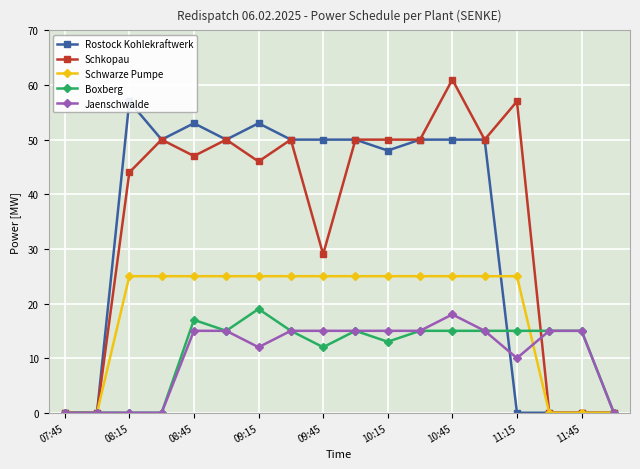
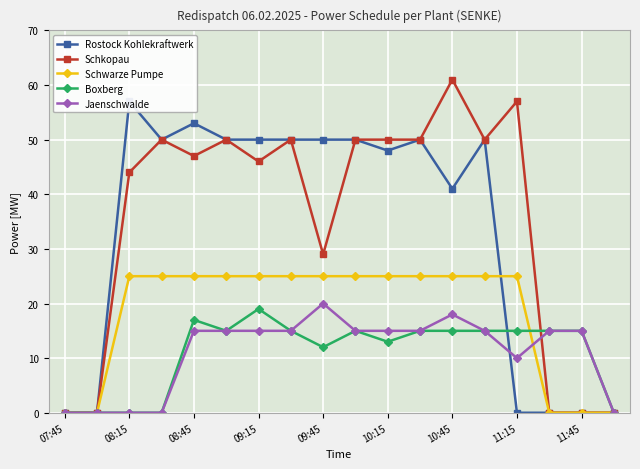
Rostock Kohlekraftwerk, 09:15: 53 -> 50
Jaenschwalde, 09:15: 12 -> 15
Jaenschwalde, 09:45: 15 -> 20
Rostock Kohlekraftwerk, 10:45: 50 -> 41
